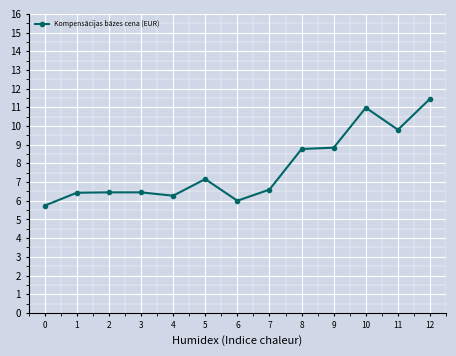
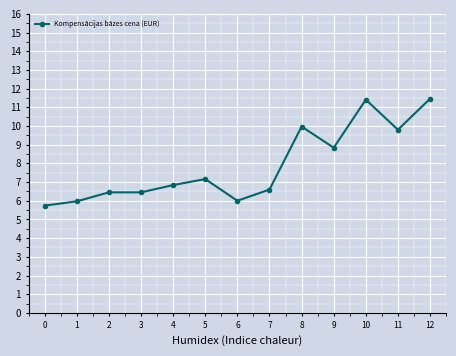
1: 6.4 -> 6.0
4: 6.3 -> 6.8
8: 8.8 -> 10.0
10: 11.0 -> 11.4
